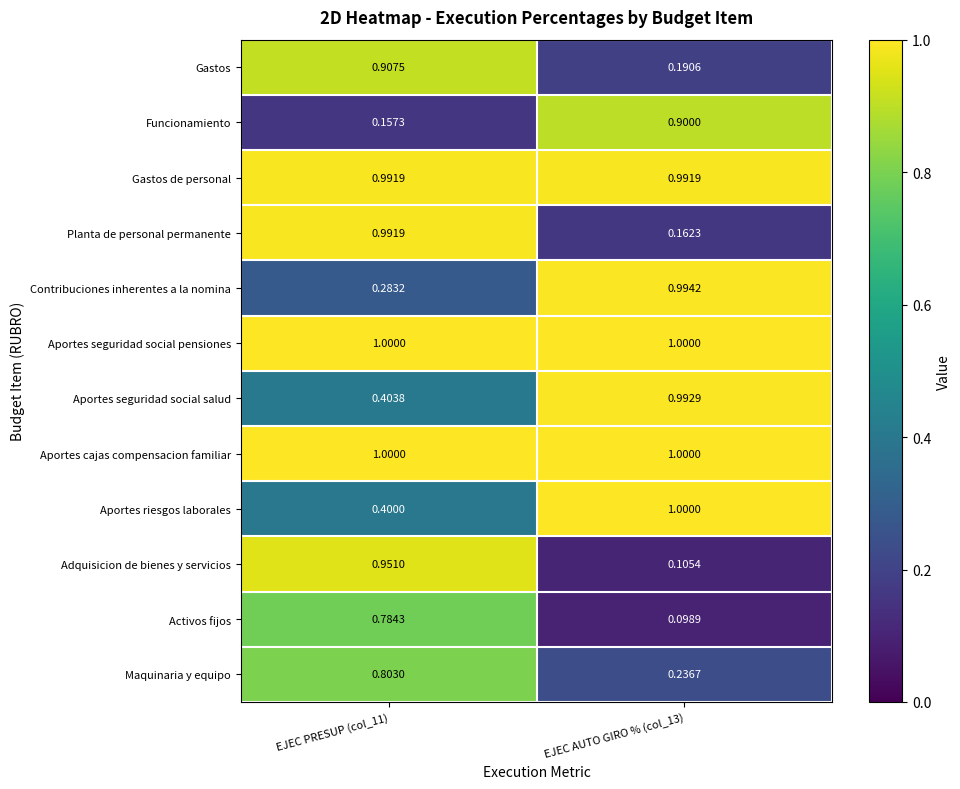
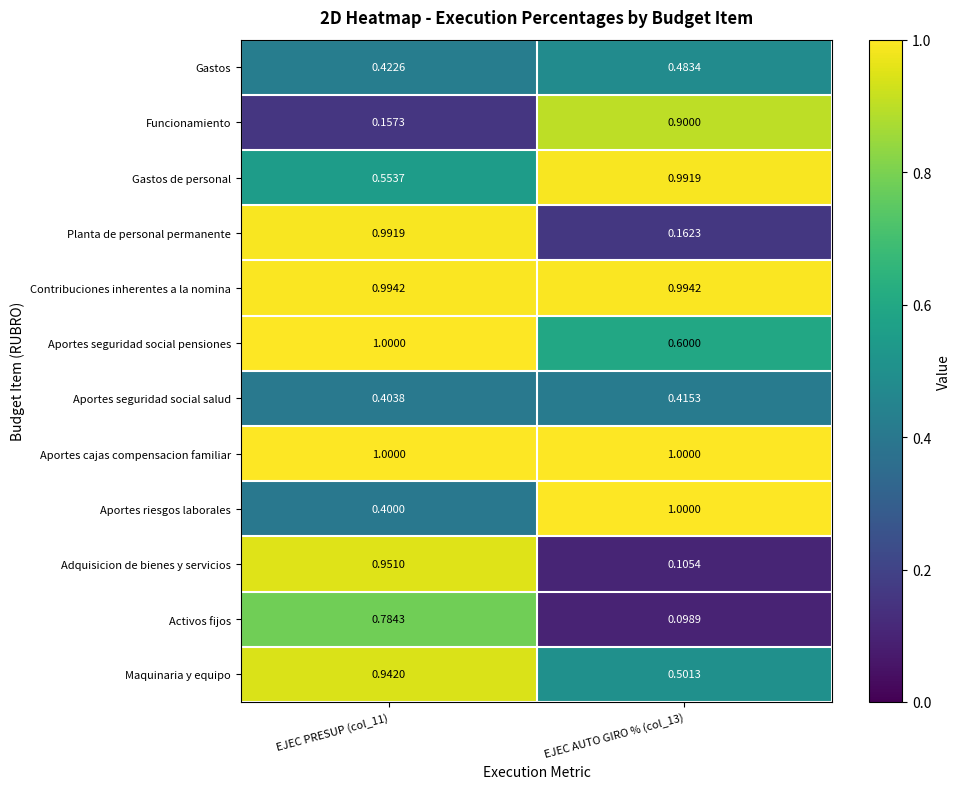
Gastos, EJEC PRESUP (col_11): 0.9075 -> 0.4226
Gastos, EJEC AUTO GIRO % (col_13): 0.1906 -> 0.4834
Gastos de personal, EJEC PRESUP (col_11): 0.9919 -> 0.5537
Contribuciones inherentes a la nomina, EJEC PRESUP (col_11): 0.2832 -> 0.9942
Aportes seguridad social pensiones, EJEC AUTO GIRO % (col_13): 1.0000 -> 0.6000
Aportes seguridad social salud, EJEC AUTO GIRO % (col_13): 0.9929 -> 0.4153
Maquinaria y equipo, EJEC PRESUP (col_11): 0.8030 -> 0.9420
Maquinaria y equipo, EJEC AUTO GIRO % (col_13): 0.2367 -> 0.5013
